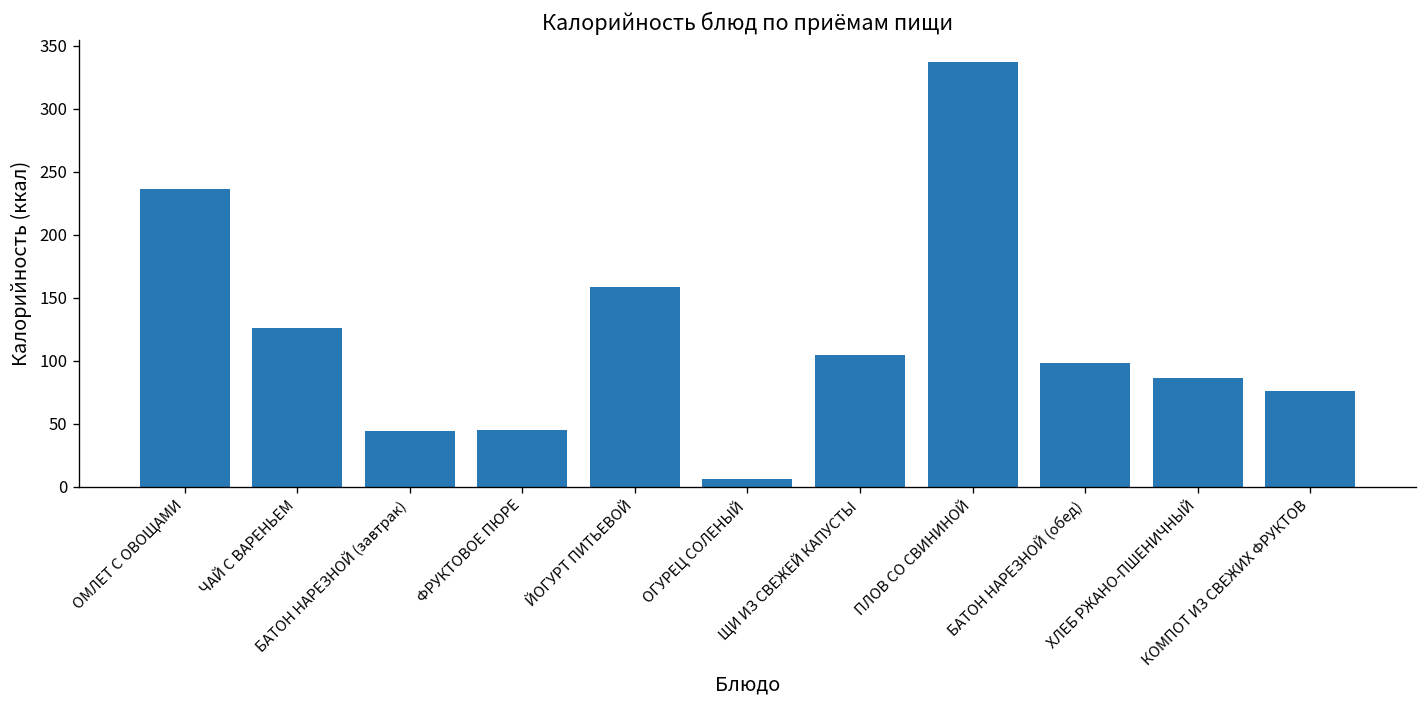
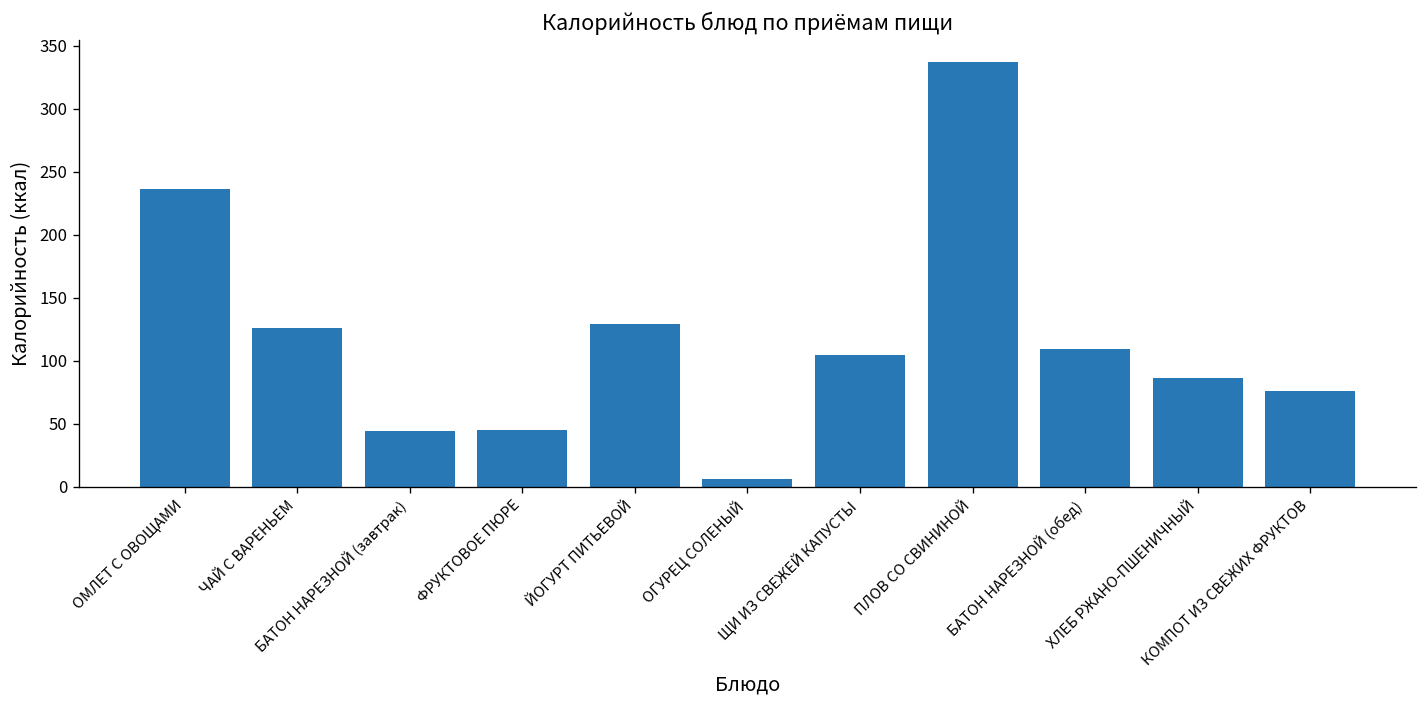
ЙОГУРТ ПИТЬЕВОЙ: 159 -> 129
БАТОН НАРЕЗНОЙ (обед): 98 -> 109
